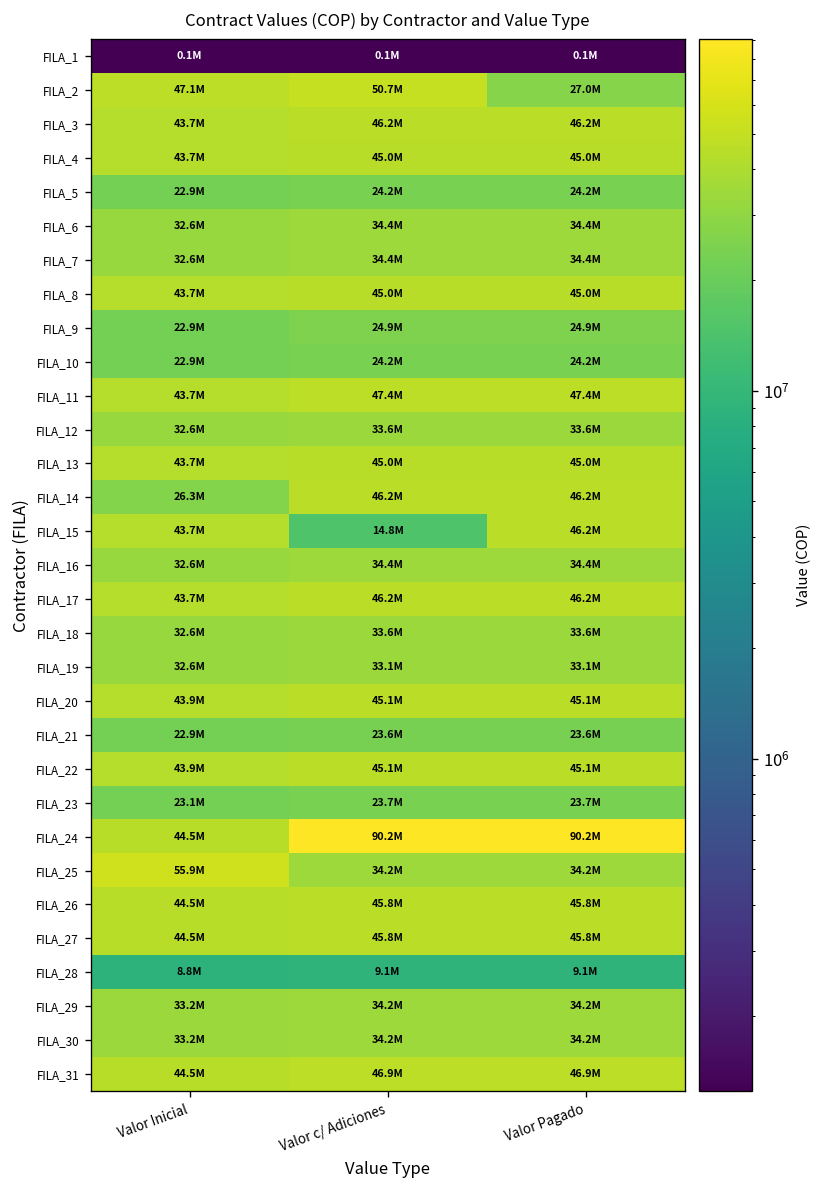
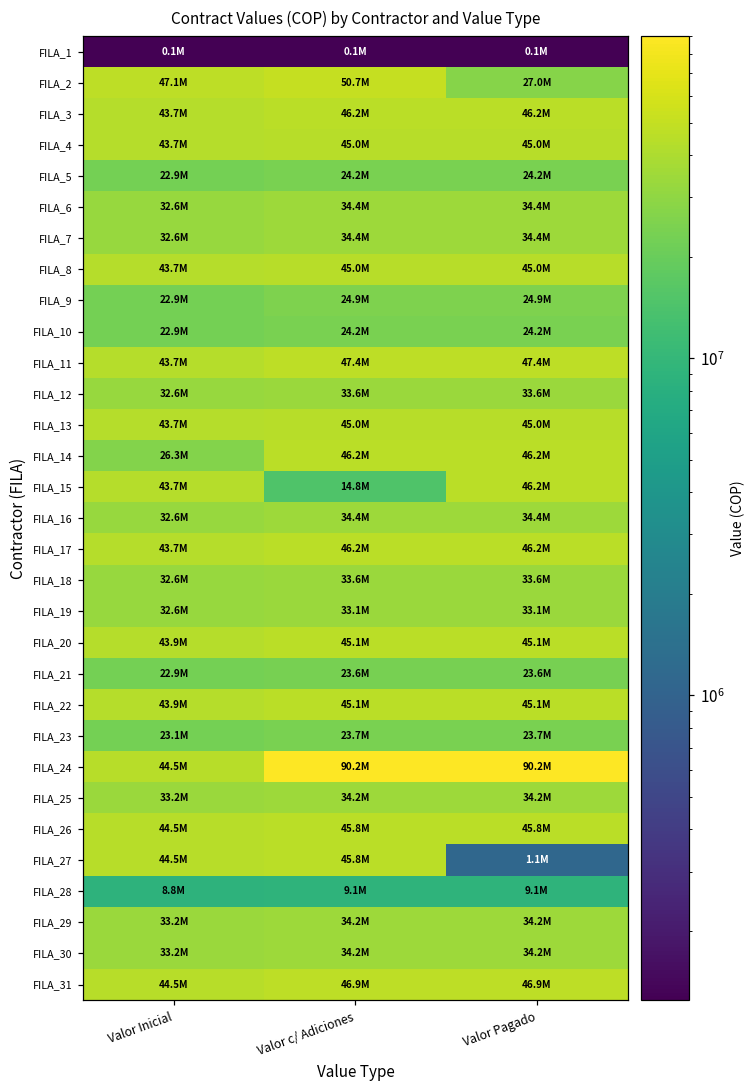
FILA_25, Valor Inicial: 55.9M -> 33.2M
FILA_27, Valor Pagado: 45.8M -> 1.1M
